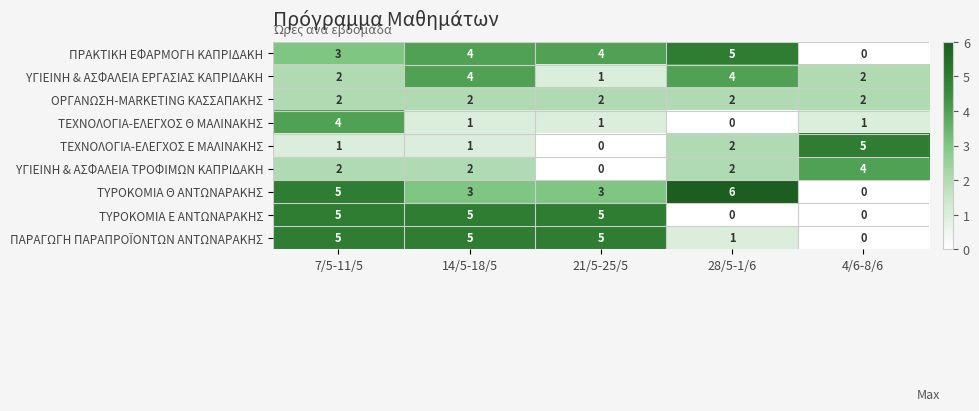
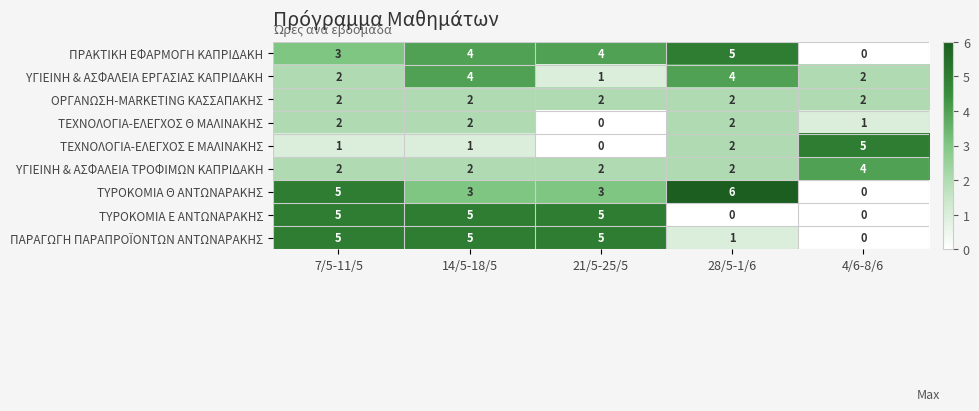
ΤΕΧΝΟΛΟΓΙΑ-ΕΛΕΓΧΟΣ Θ ΜΑΛΙΝΑΚΗΣ, 7/5-11/5: 4 -> 2
ΤΕΧΝΟΛΟΓΙΑ-ΕΛΕΓΧΟΣ Θ ΜΑΛΙΝΑΚΗΣ, 14/5-18/5: 1 -> 2
ΤΕΧΝΟΛΟΓΙΑ-ΕΛΕΓΧΟΣ Θ ΜΑΛΙΝΑΚΗΣ, 21/5-25/5: 1 -> 0
ΤΕΧΝΟΛΟΓΙΑ-ΕΛΕΓΧΟΣ Θ ΜΑΛΙΝΑΚΗΣ, 28/5-1/6: 0 -> 2
ΥΓΙΕΙΝΗ & ΑΣΦΑΛΕΙΑ ΤΡΟΦΙΜΩΝ ΚΑΠΡΙΔΑΚΗ, 21/5-25/5: 0 -> 2
